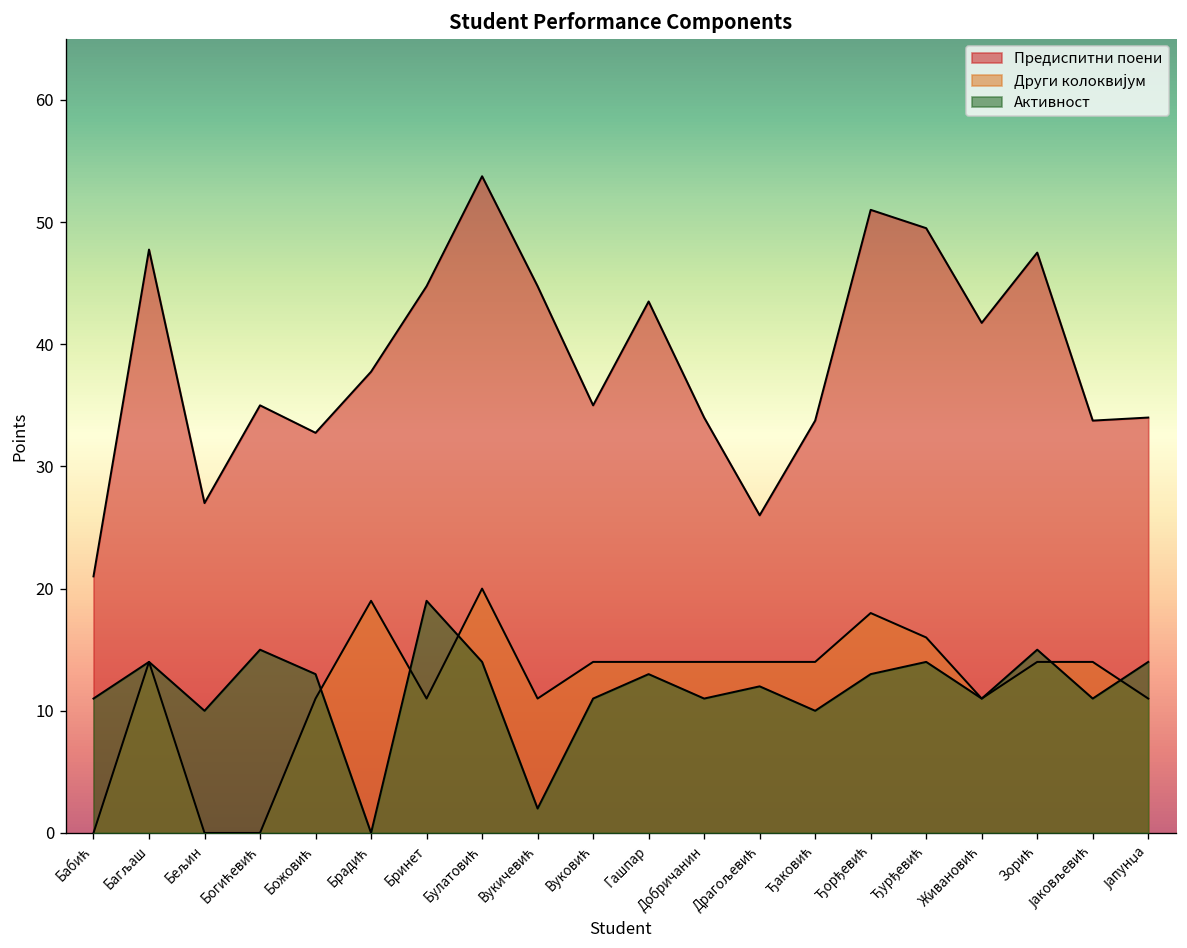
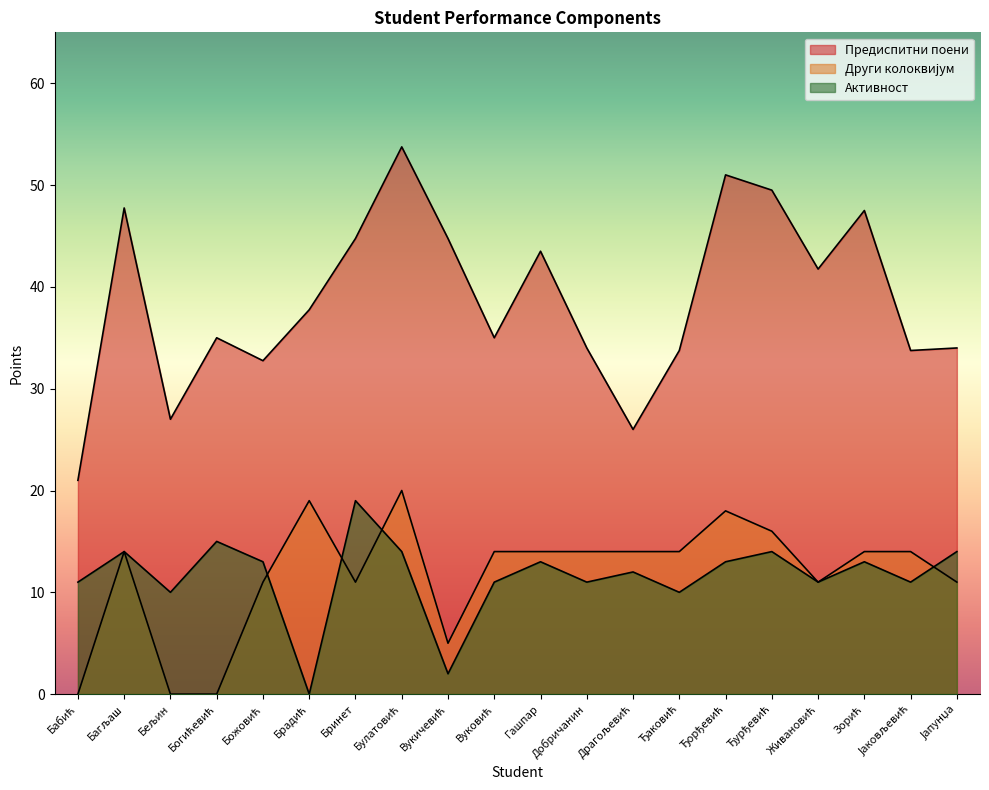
Други колоквијум, Вукичевић: 11 -> 5
Активност, Зорић: 15 -> 13
